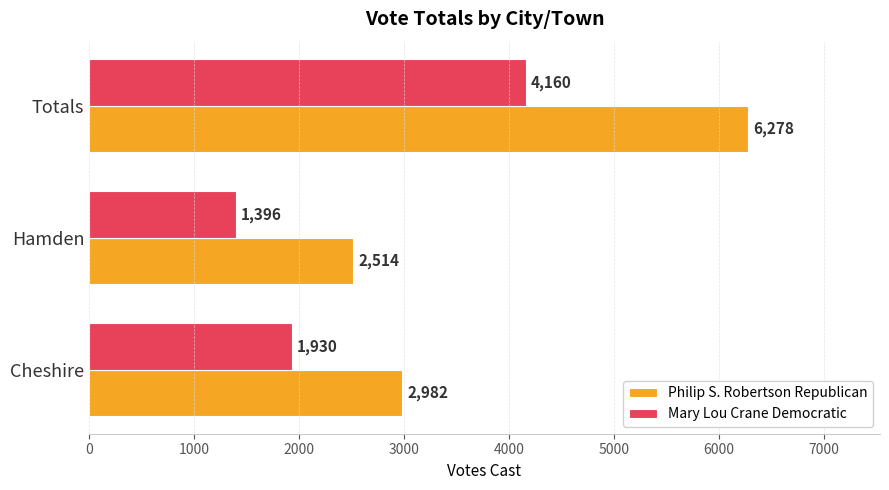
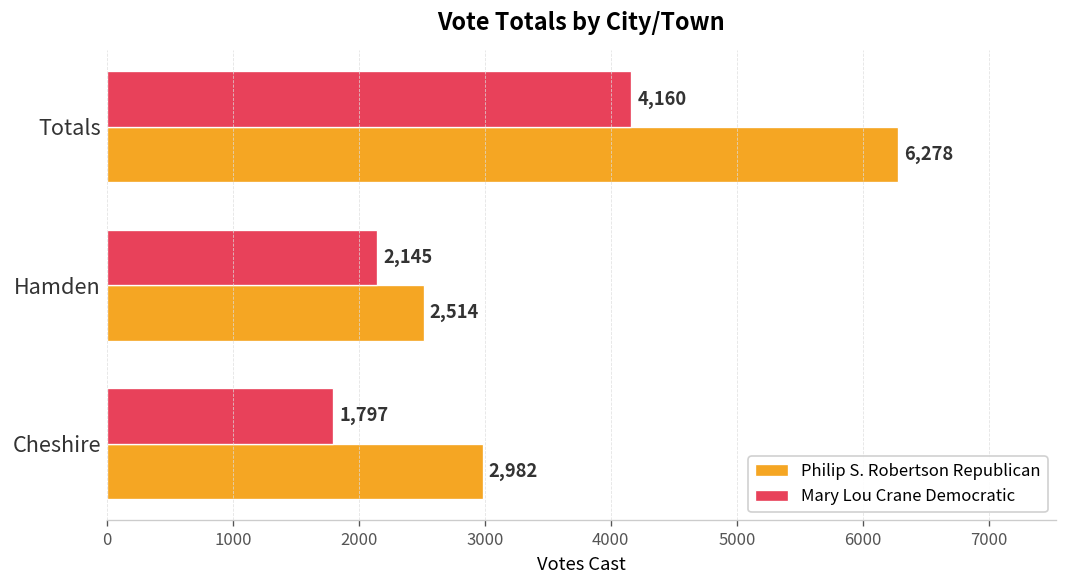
Mary Lou Crane Democratic, Hamden: 1,396 -> 2,145
Mary Lou Crane Democratic, Cheshire: 1,930 -> 1,797
